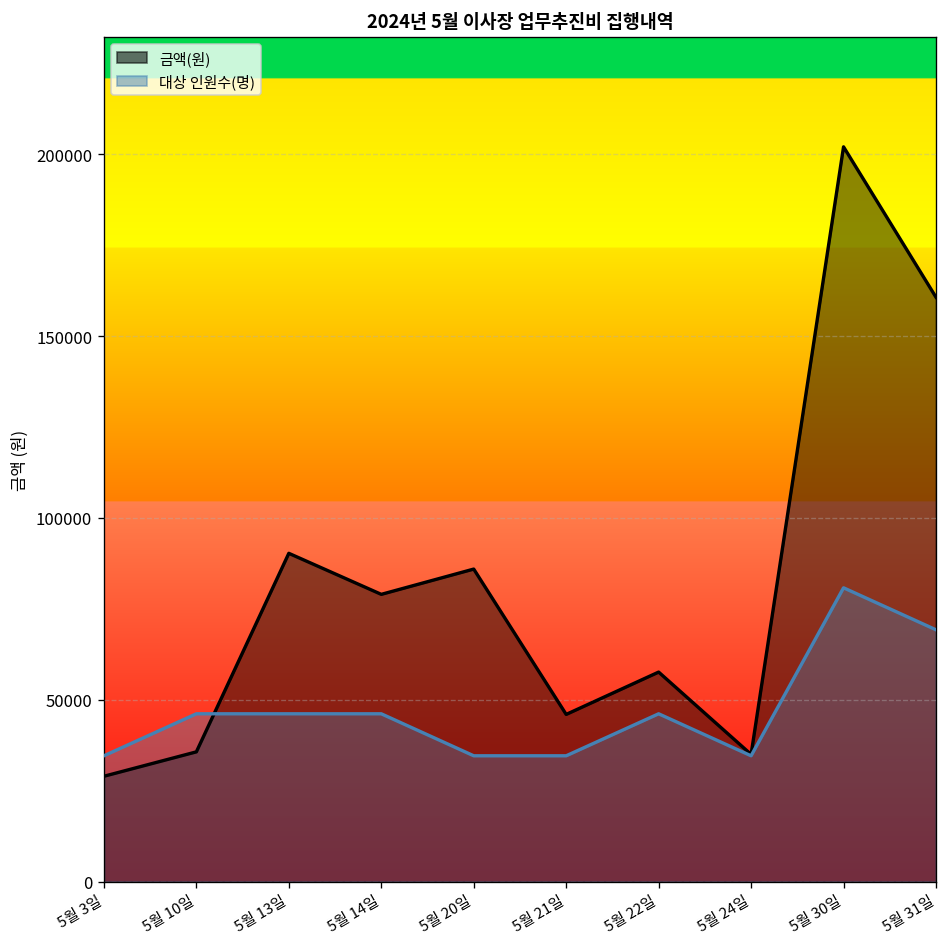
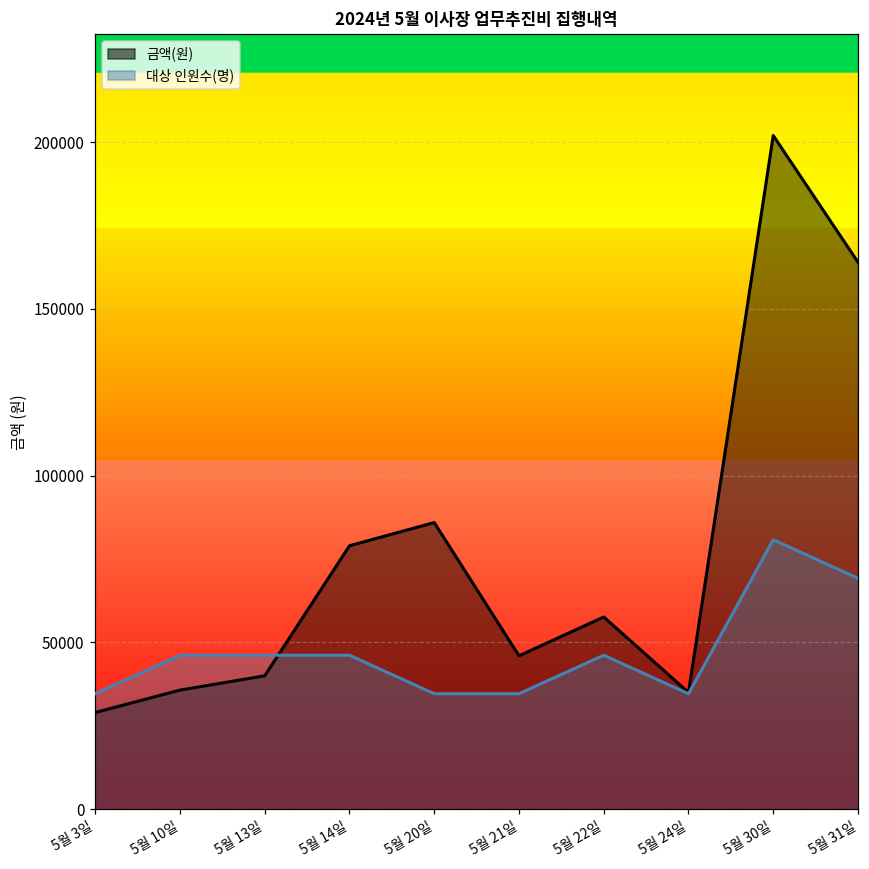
금액(원), 5월 13일: 90000 -> 40000
금액(원), 5월 31일: 161000 -> 164000
